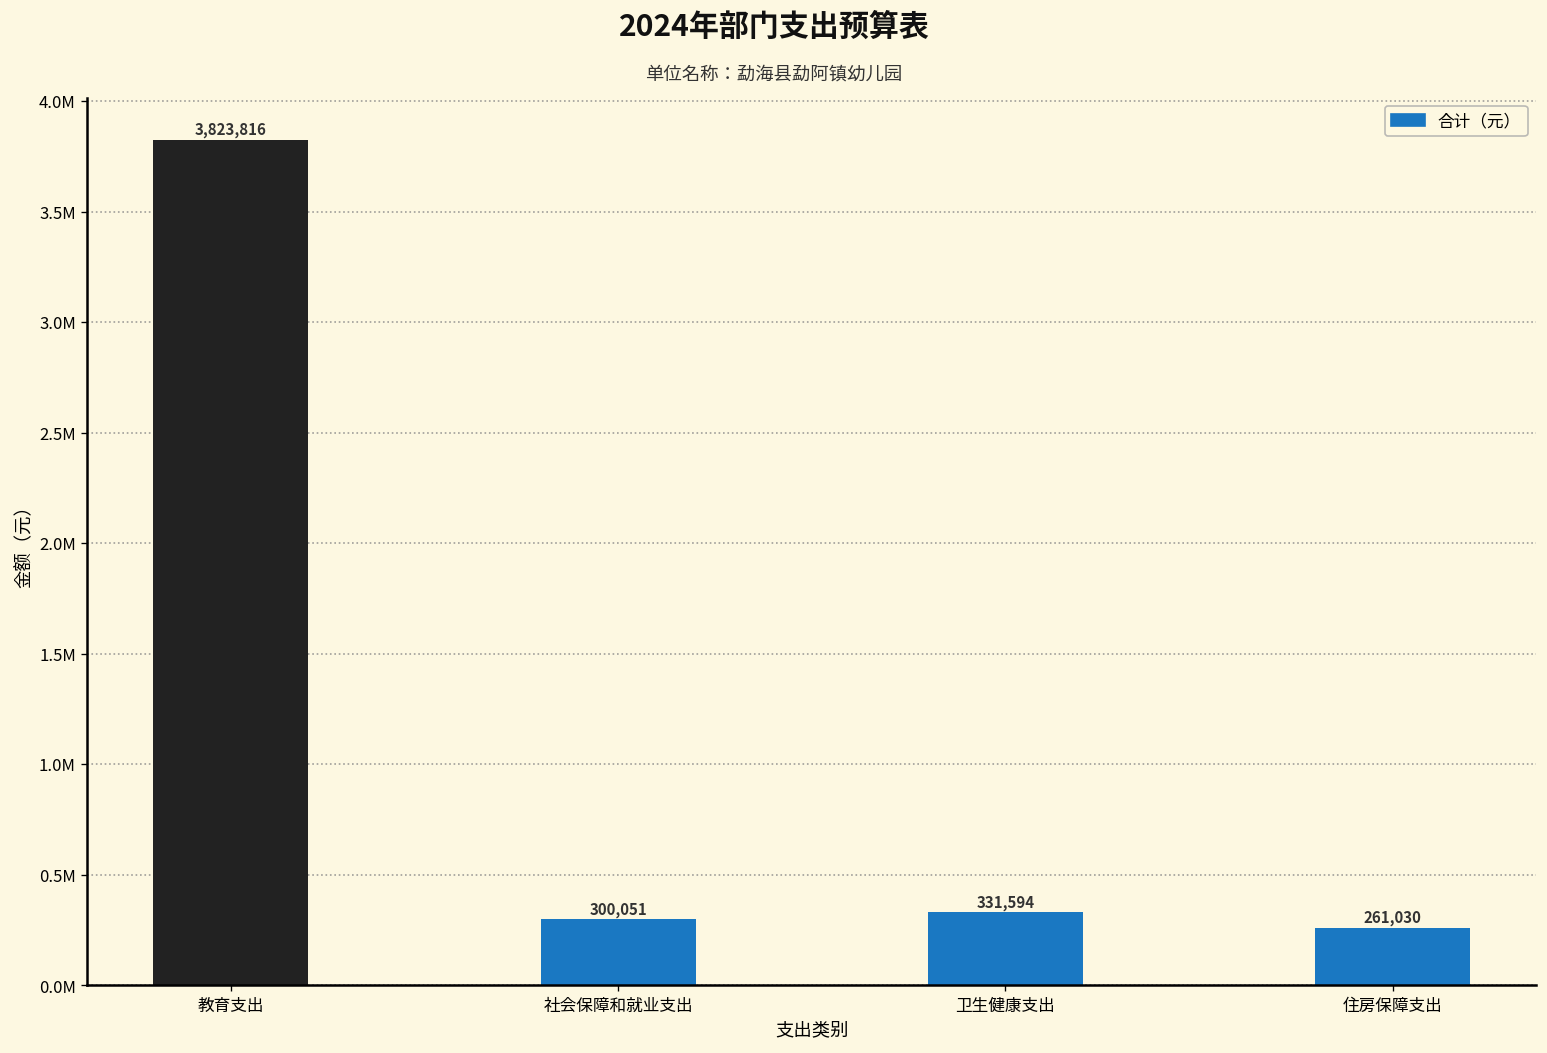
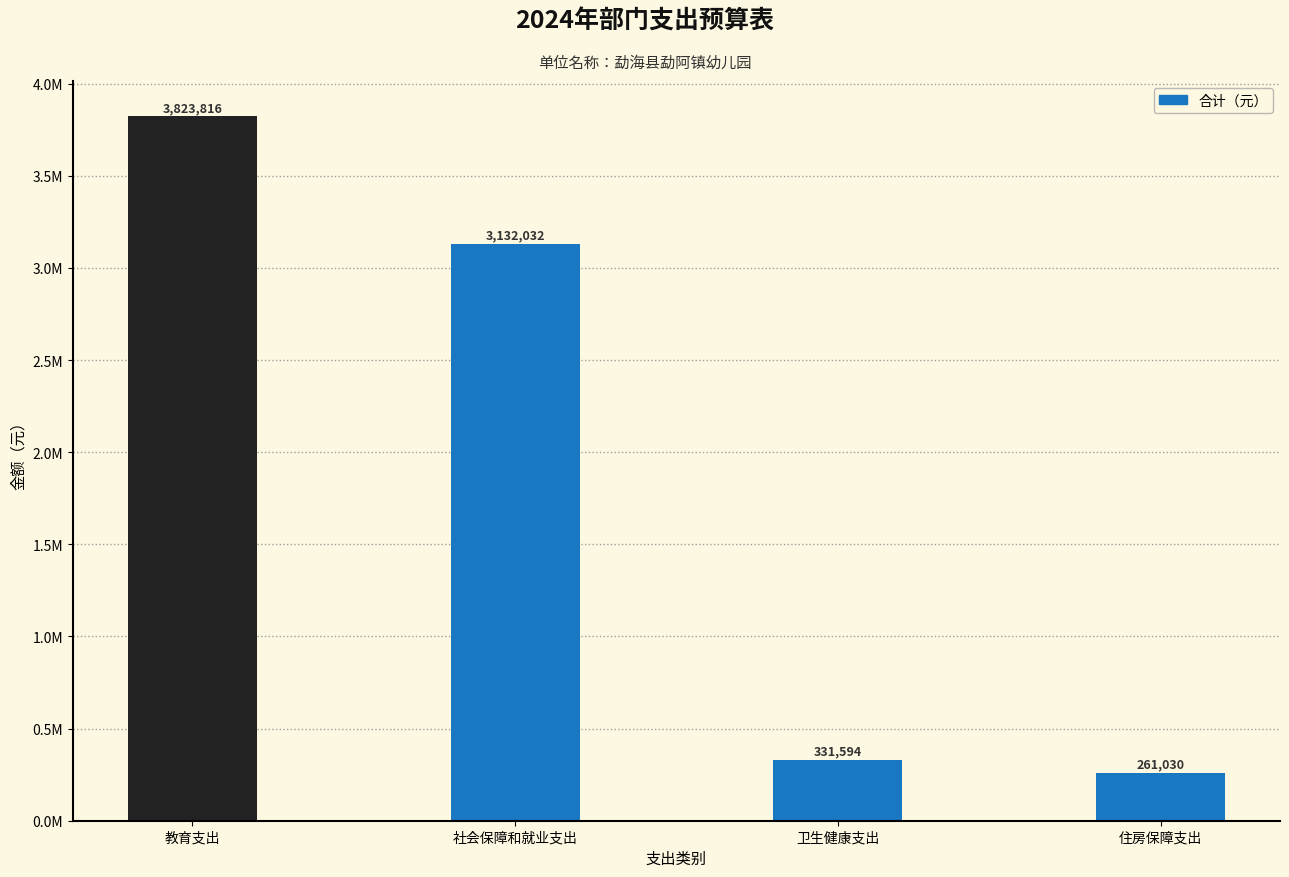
社会保障和就业支出: 300,051 -> 3,132,032
